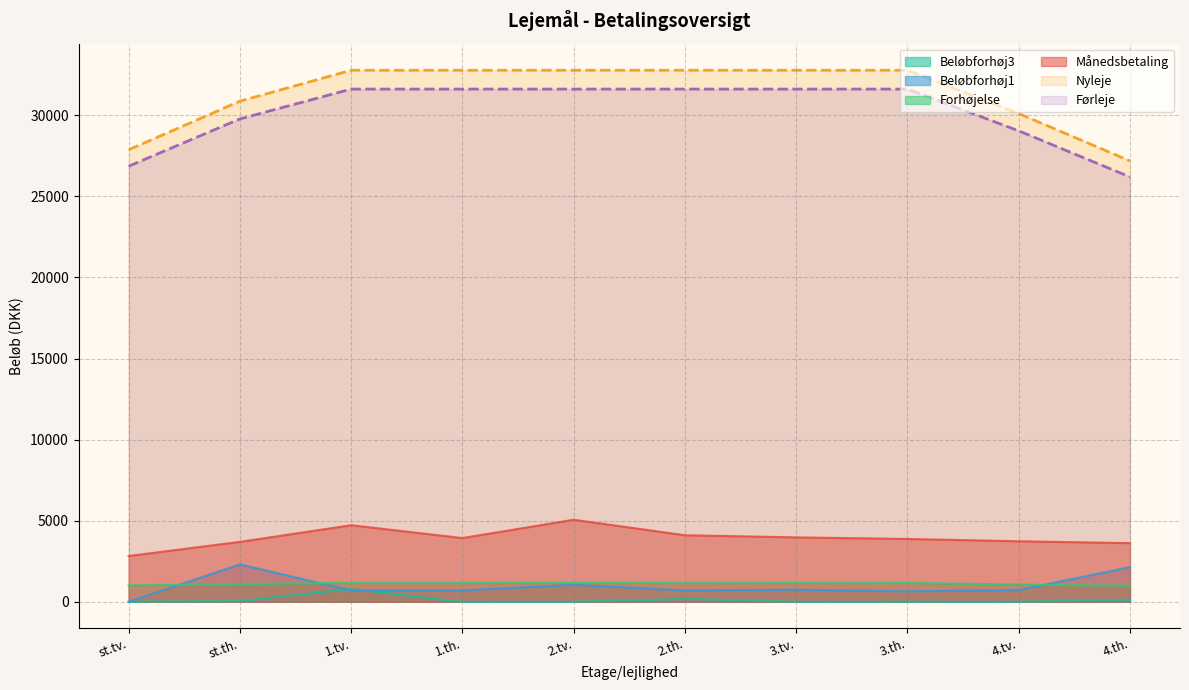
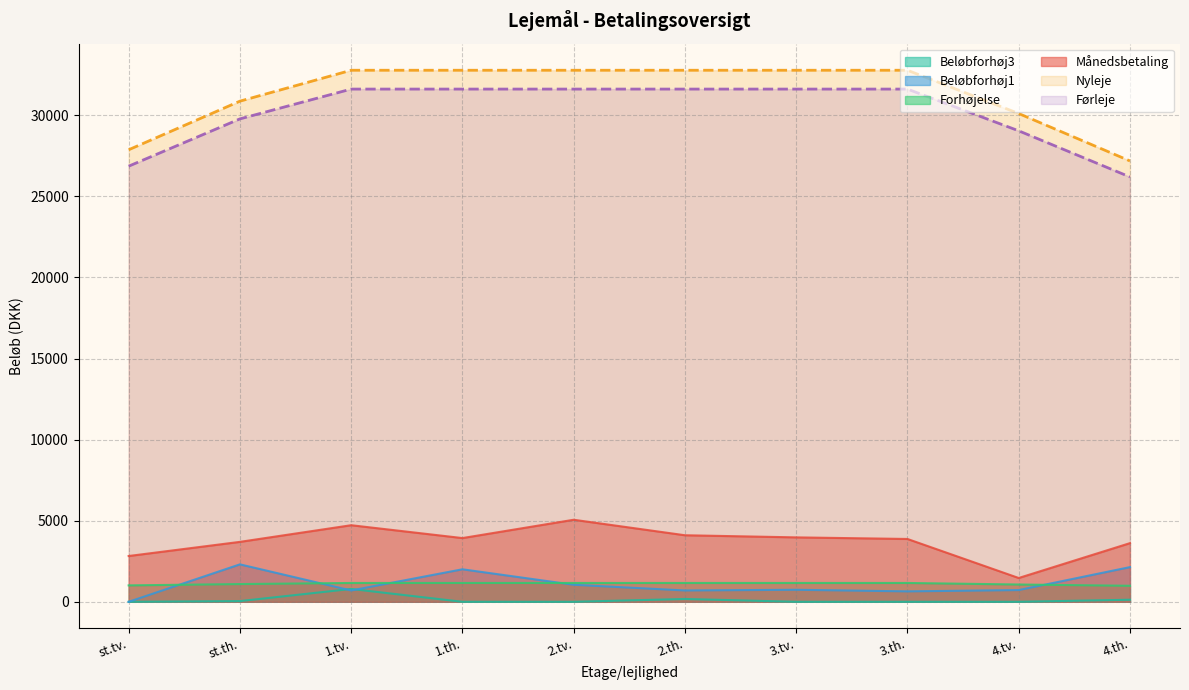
Beløbforhøj1, 1.th.: 700 -> 2000
Månedsbetaling, 4.tv.: 3700 -> 1500
